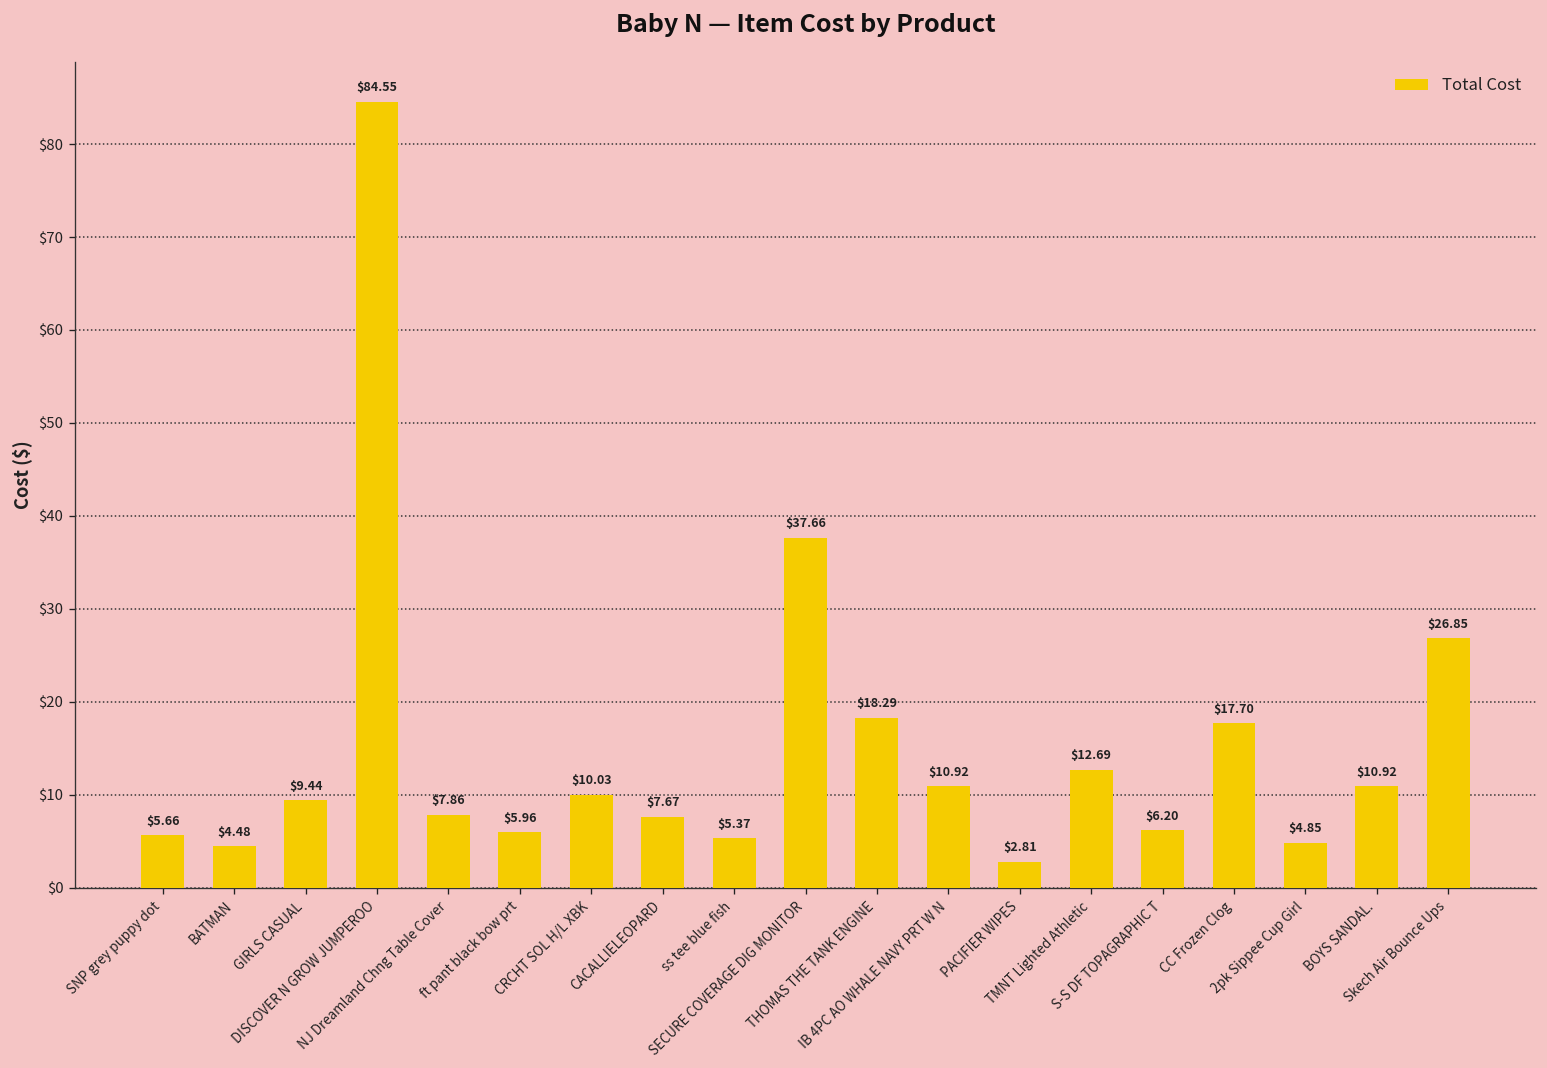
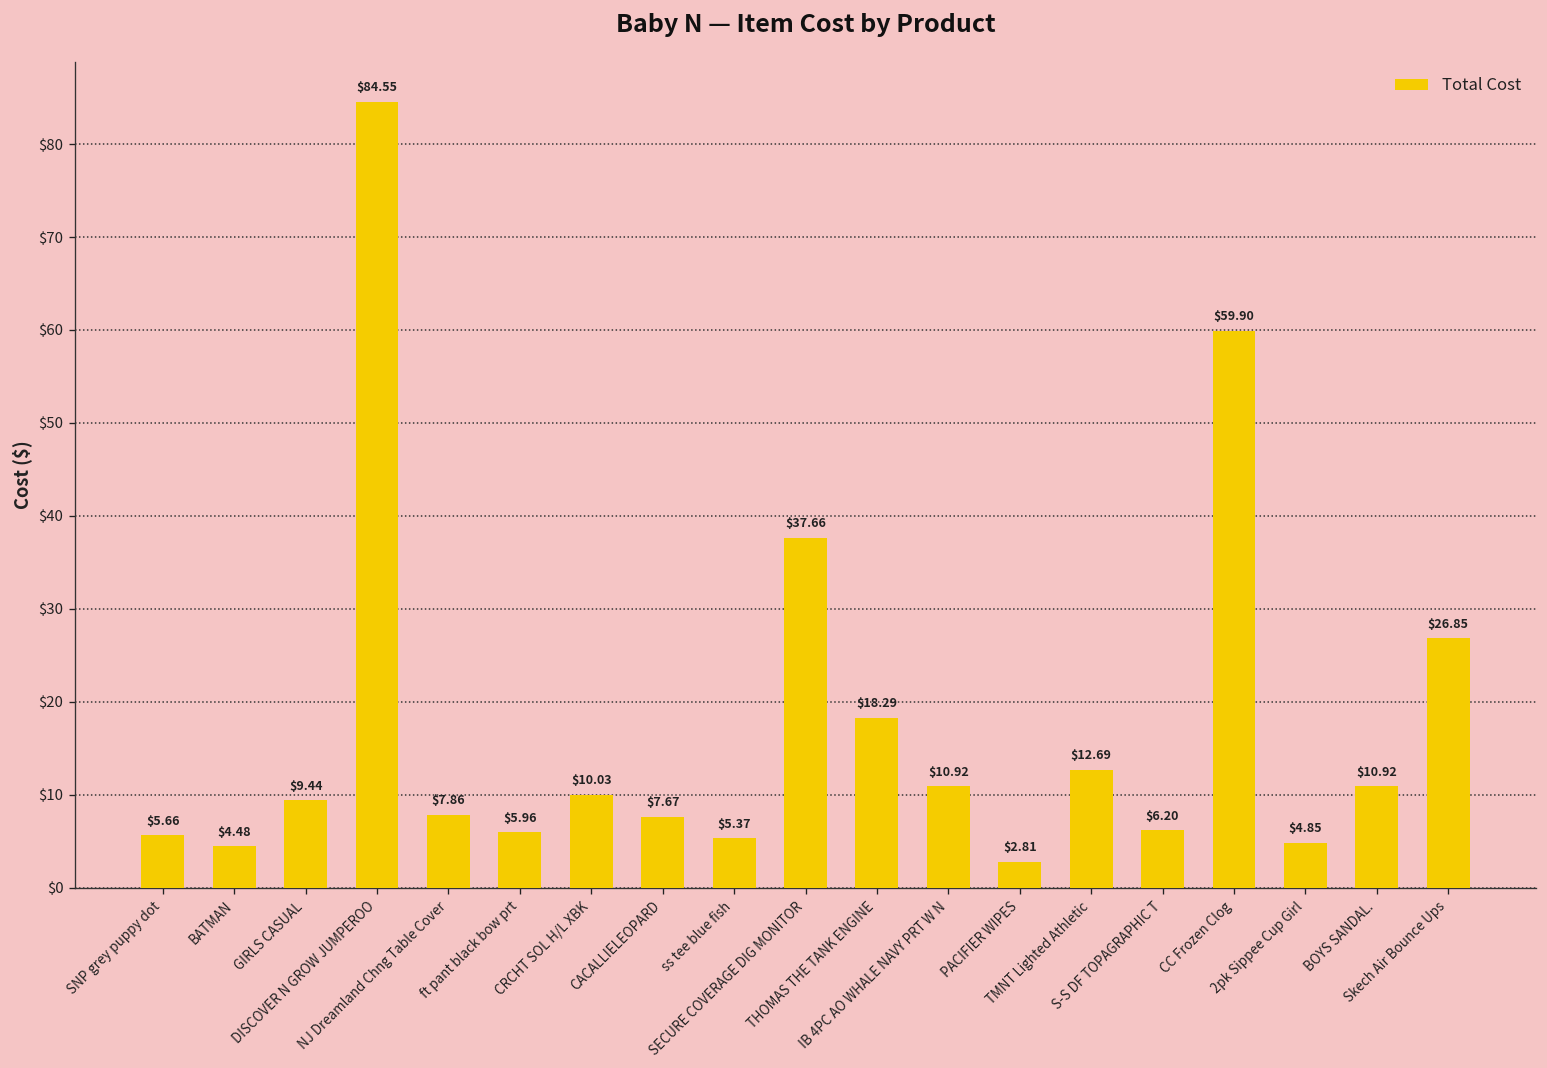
CC Frozen Clog: $17.70 -> $59.90
